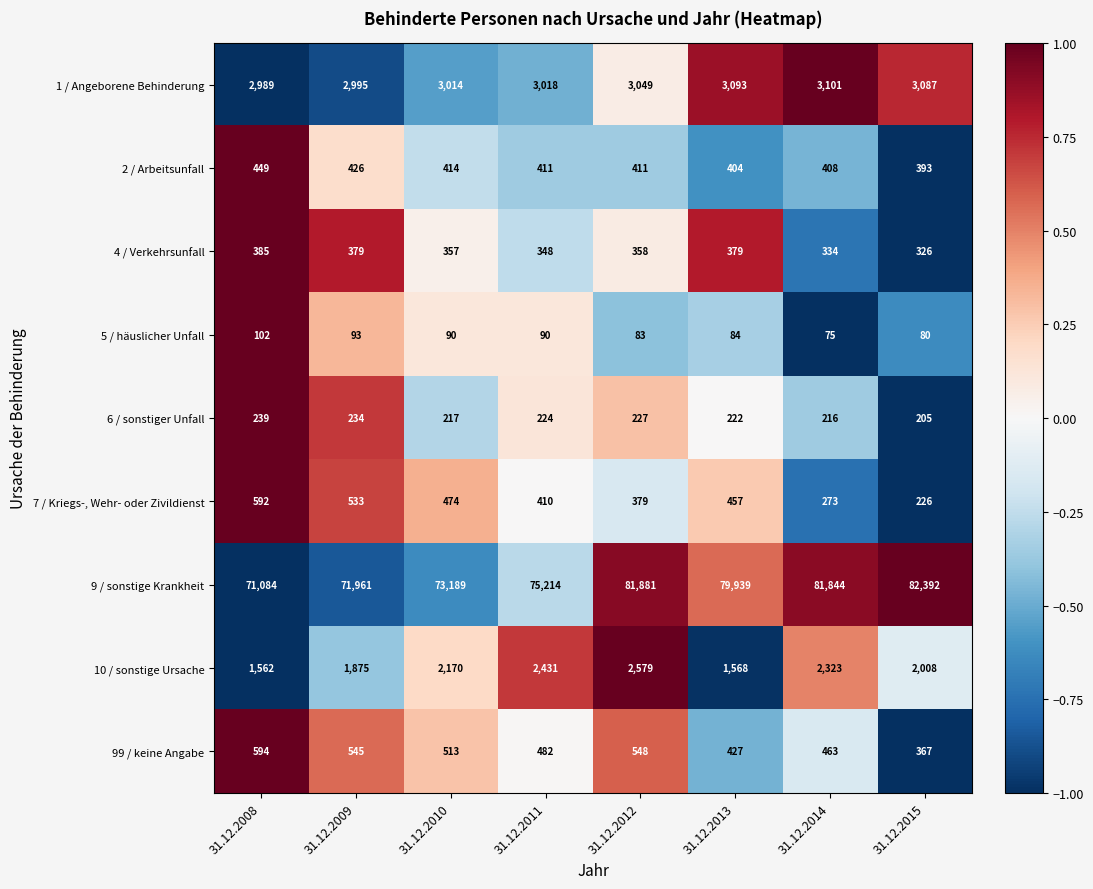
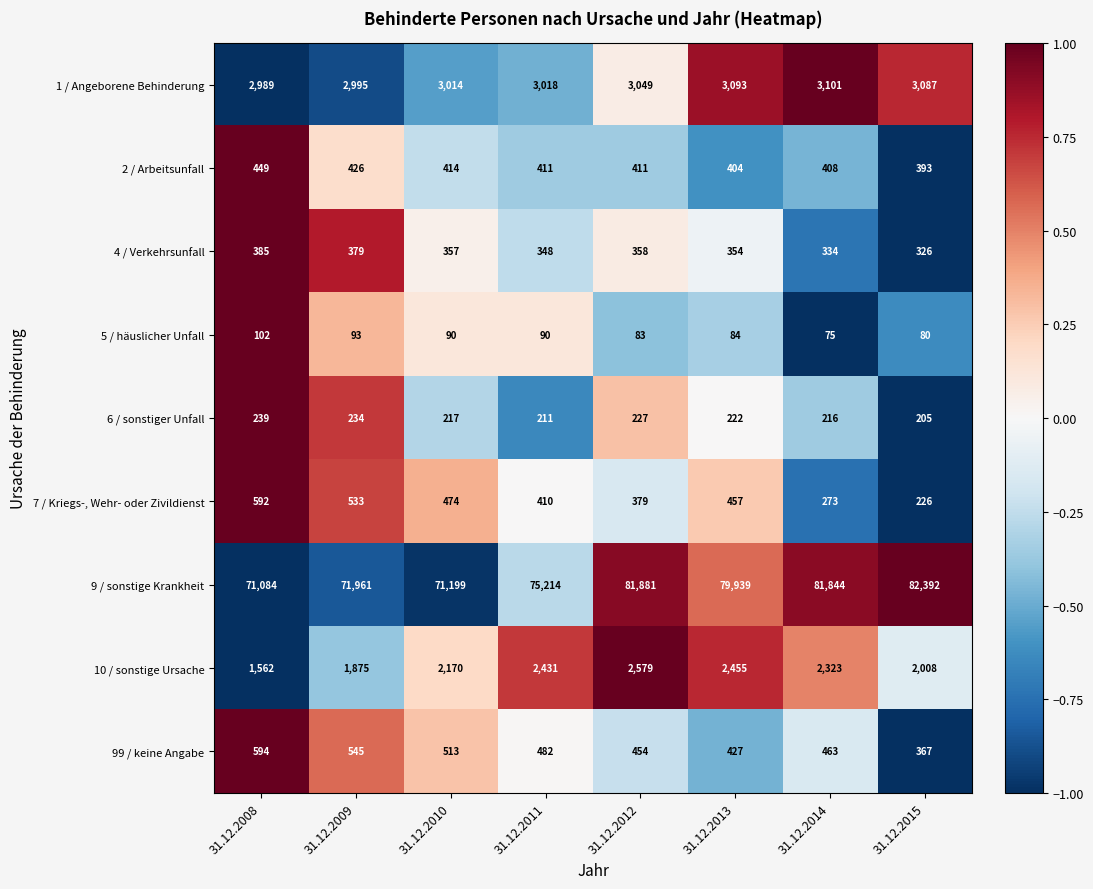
4 / Verkehrsunfall, 31.12.2013: 379 -> 354
6 / sonstiger Unfall, 31.12.2011: 224 -> 211
9 / sonstige Krankheit, 31.12.2010: 73,189 -> 71,199
10 / sonstige Ursache, 31.12.2013: 1,568 -> 2,455
99 / keine Angabe, 31.12.2012: 548 -> 454
